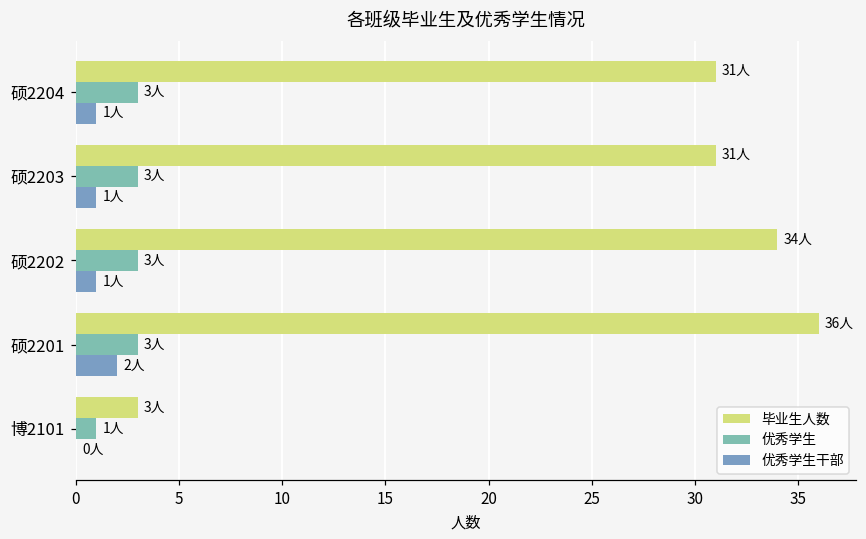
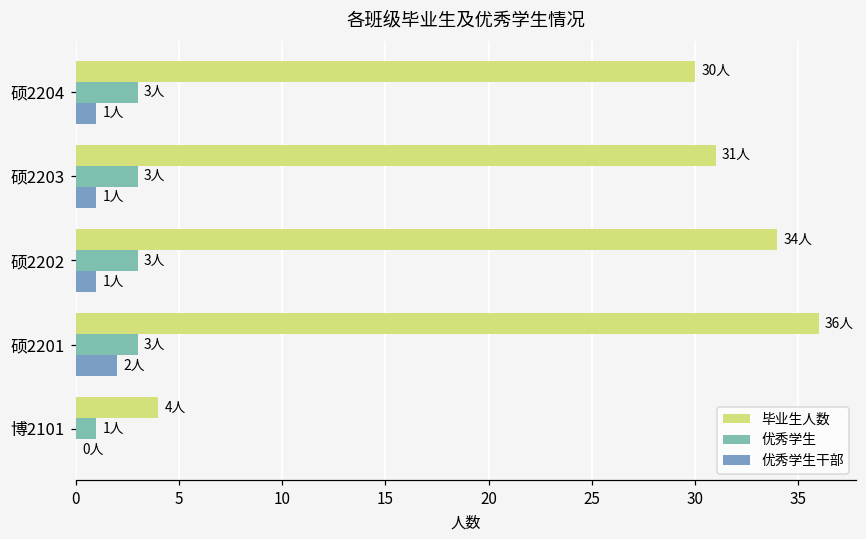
毕业生人数, 硕2204: 31人 -> 30人
毕业生人数, 博2101: 3人 -> 4人
